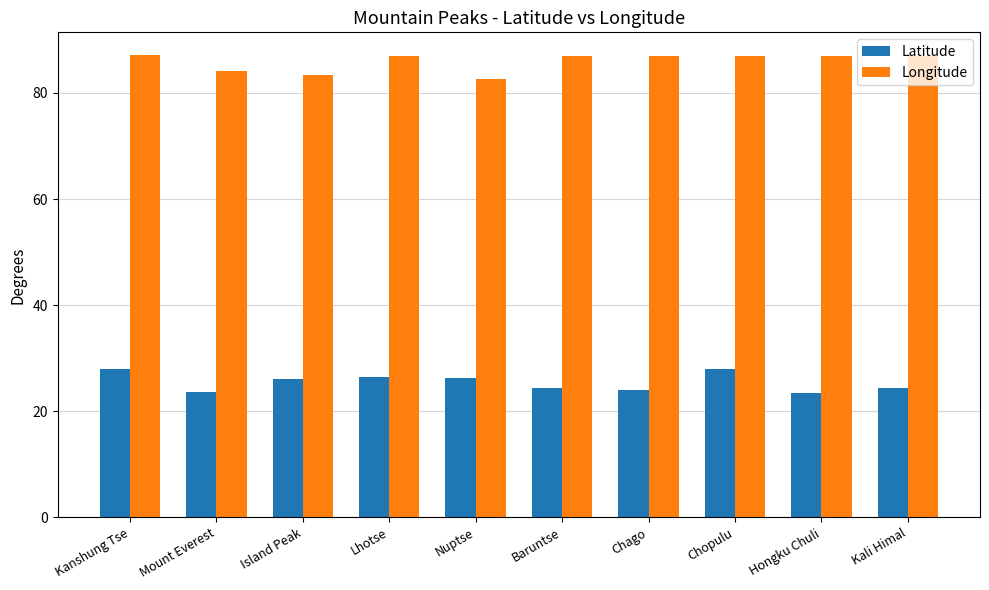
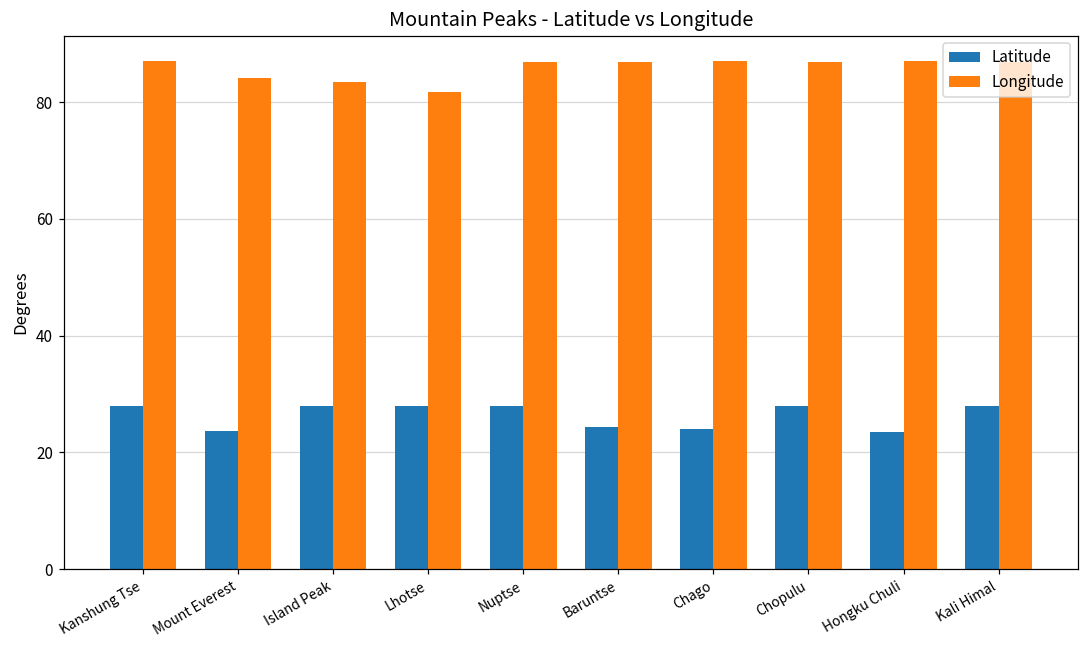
Latitude, Island Peak: 26 -> 28
Latitude, Lhotse: 26 -> 28
Longitude, Lhotse: 87 -> 82
Latitude, Nuptse: 26 -> 28
Longitude, Nuptse: 83 -> 87
Latitude, Kali Himal: 24 -> 28
